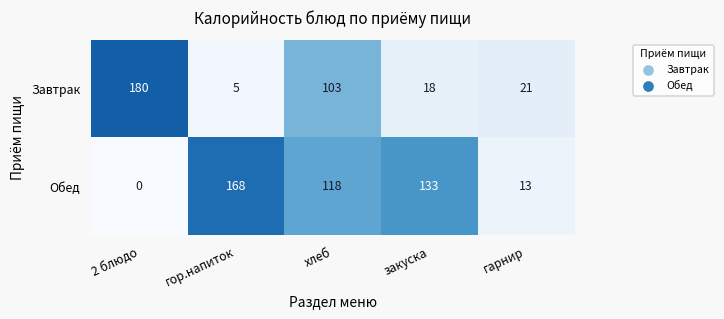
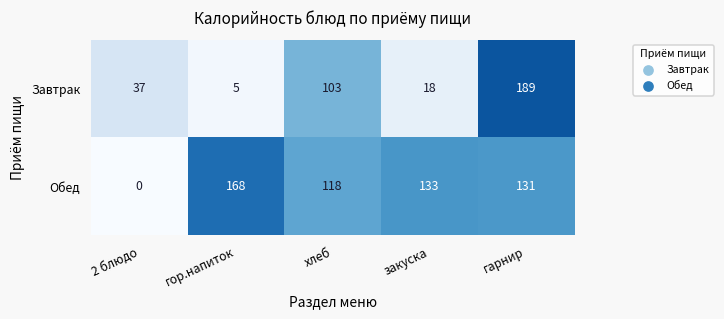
Завтрак, 2 блюдо: 180 -> 37
Завтрак, гарнир: 21 -> 189
Обед, гарнир: 13 -> 131
